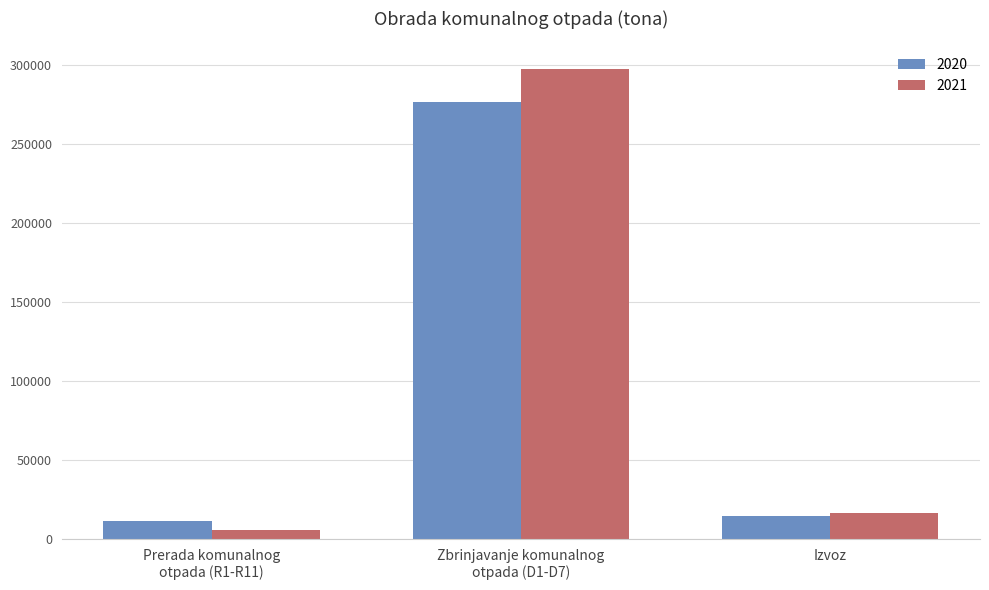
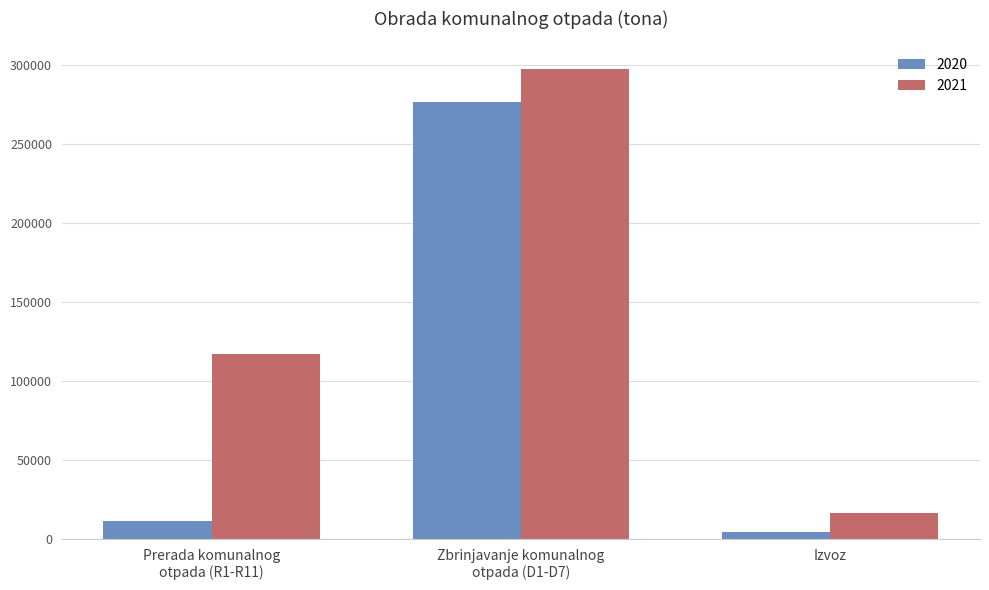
2021, Prerada komunalnog otpada (R1-R11): 6000 -> 117000
2020, Izvoz: 15000 -> 4000
